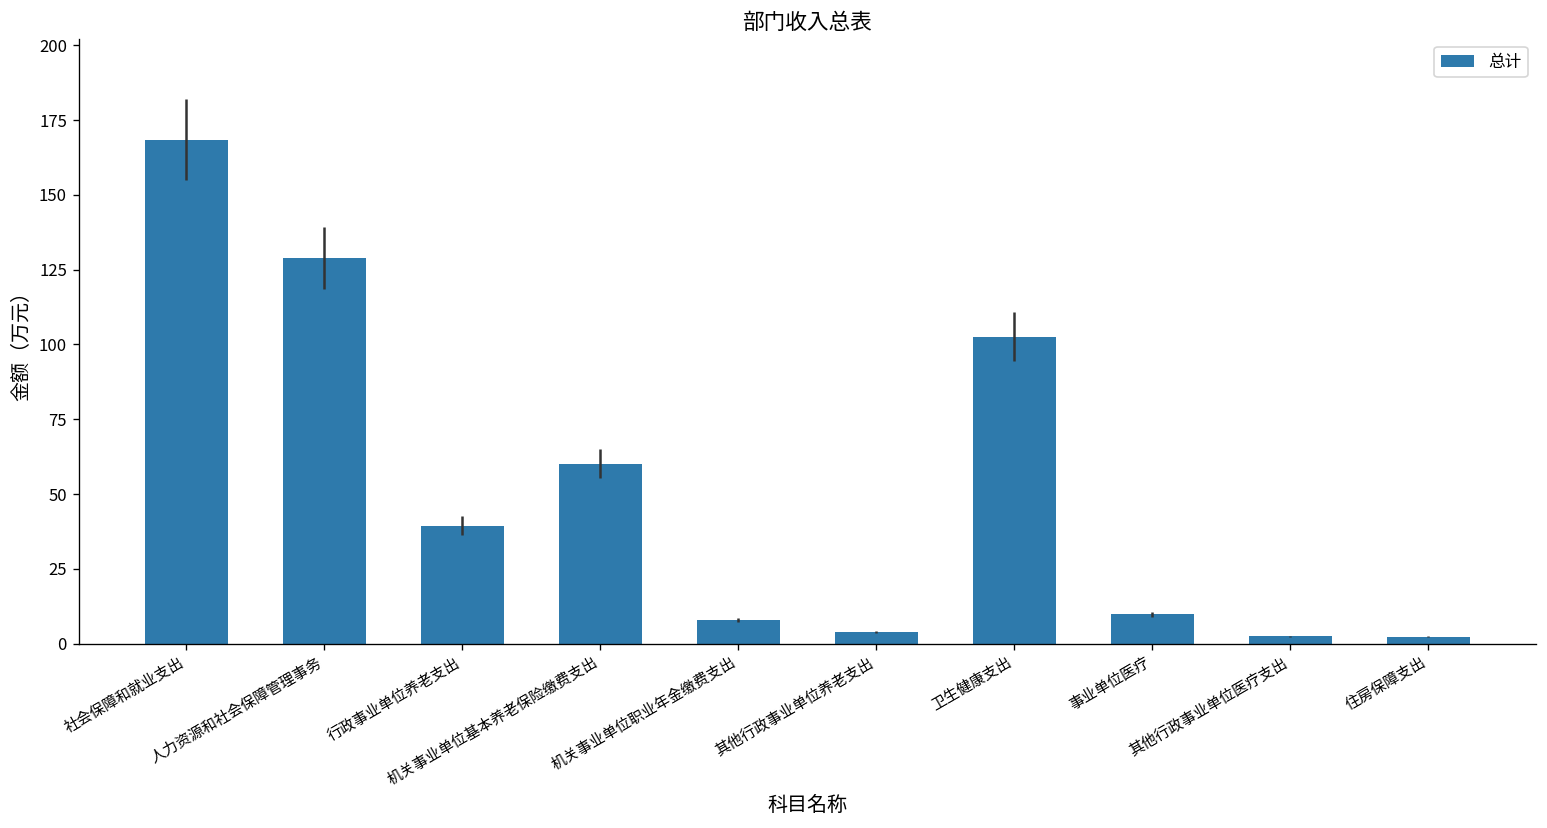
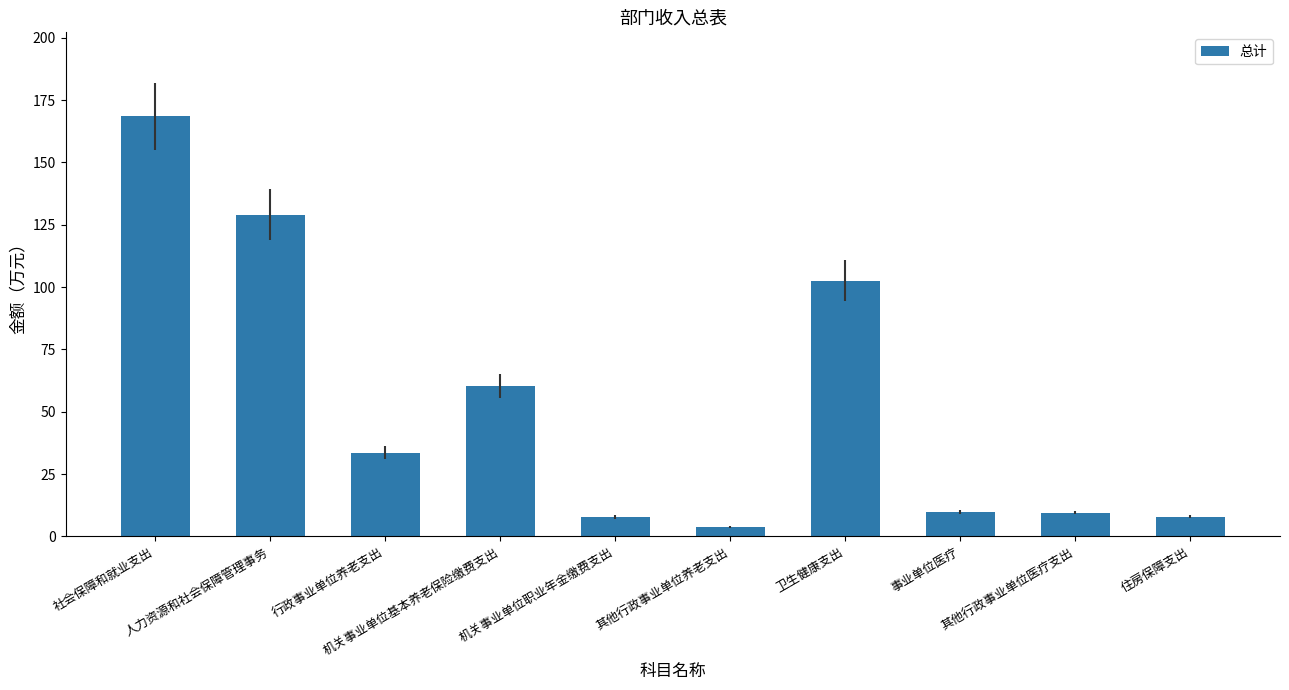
行政事业单位养老支出: 39 -> 34
其他行政事业单位医疗支出: 2 -> 10
住房保障支出: 2 -> 8
